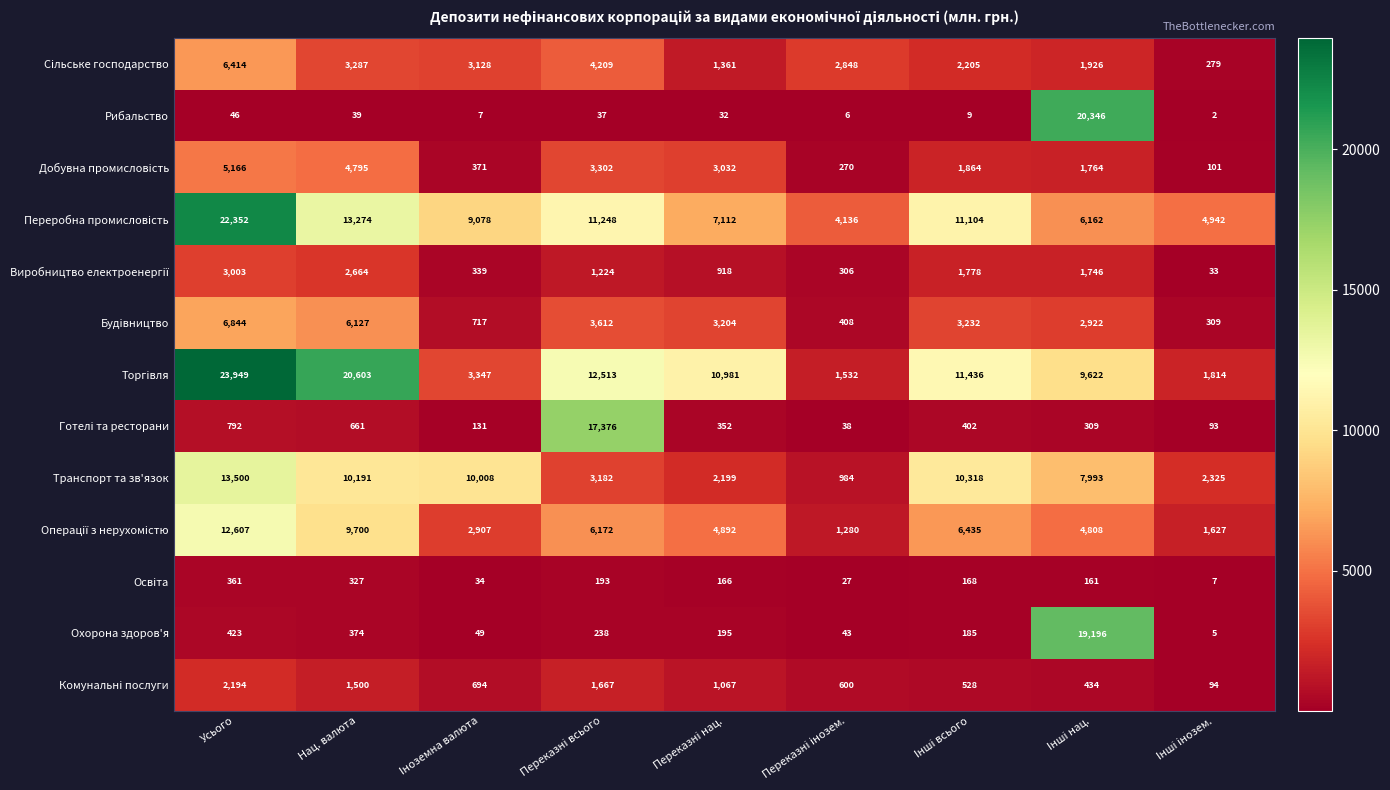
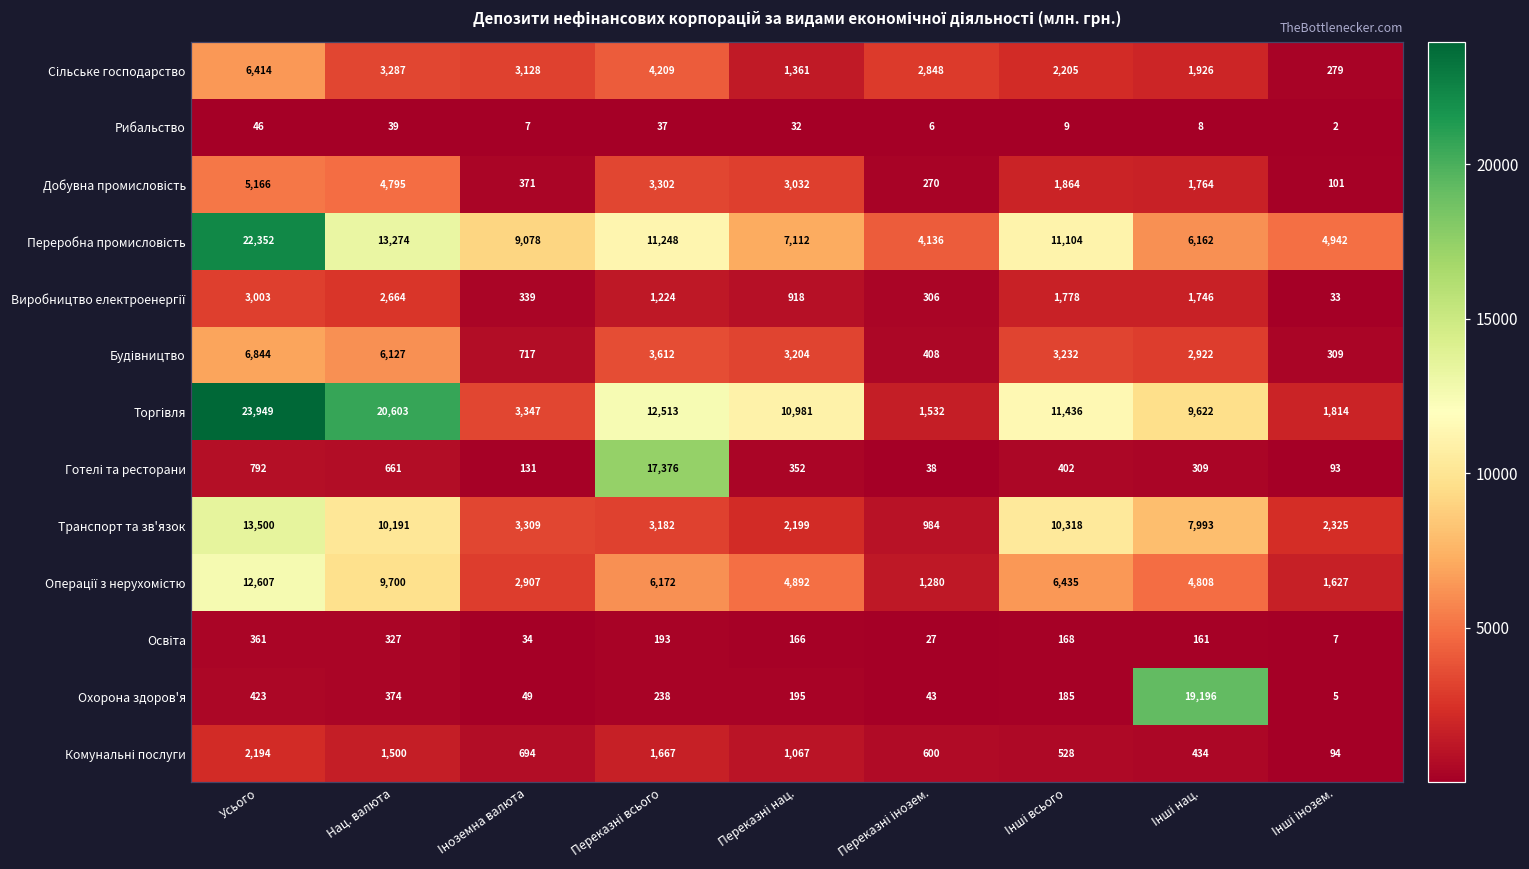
Рибальство, Інші нац.: 20,346 -> 8
Транспорт та зв'язок, Іноземна валюта: 10,008 -> 3,309
